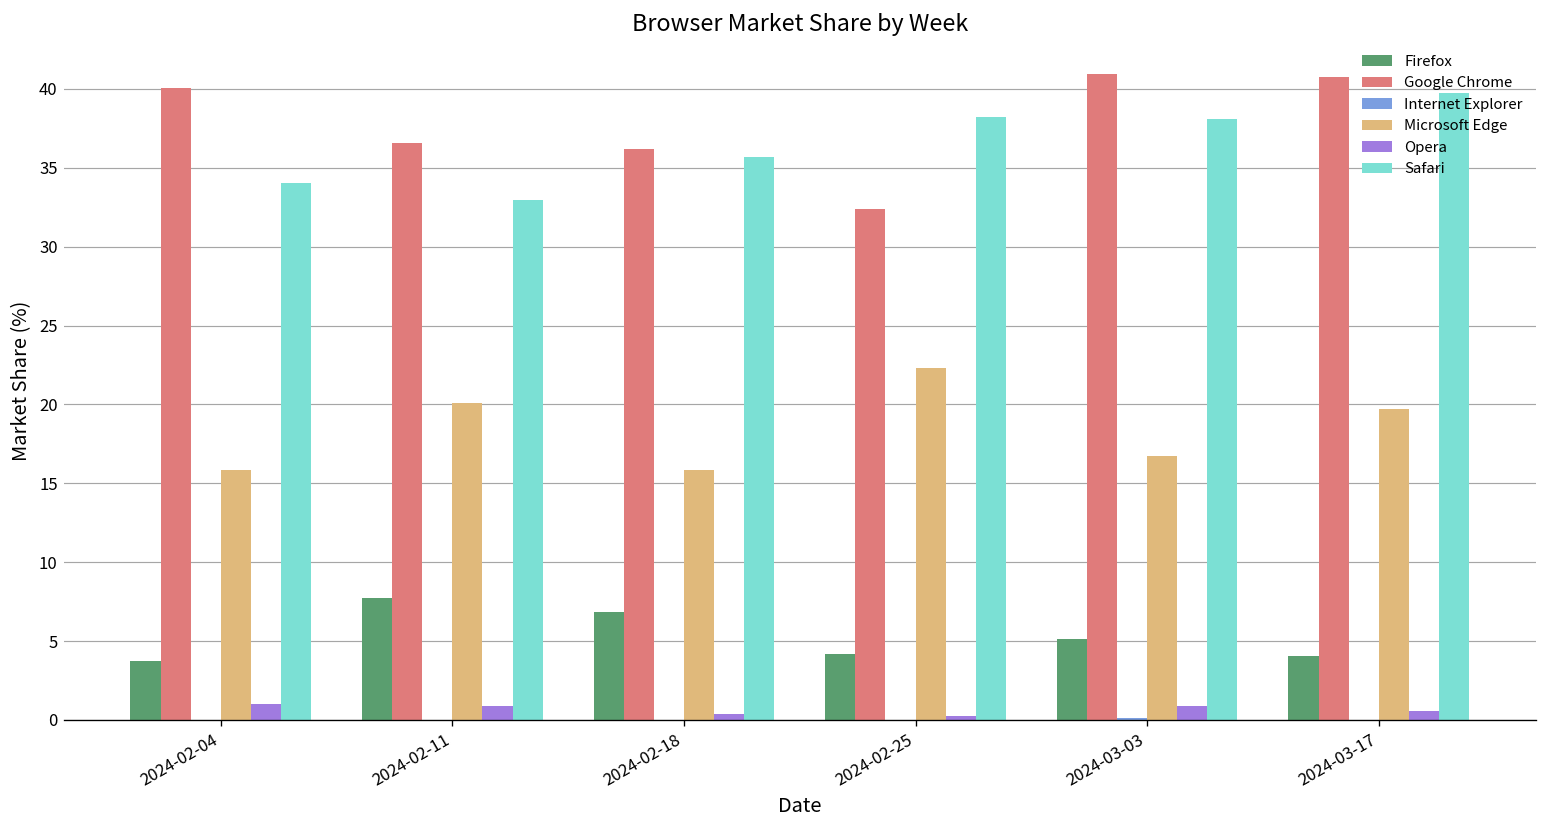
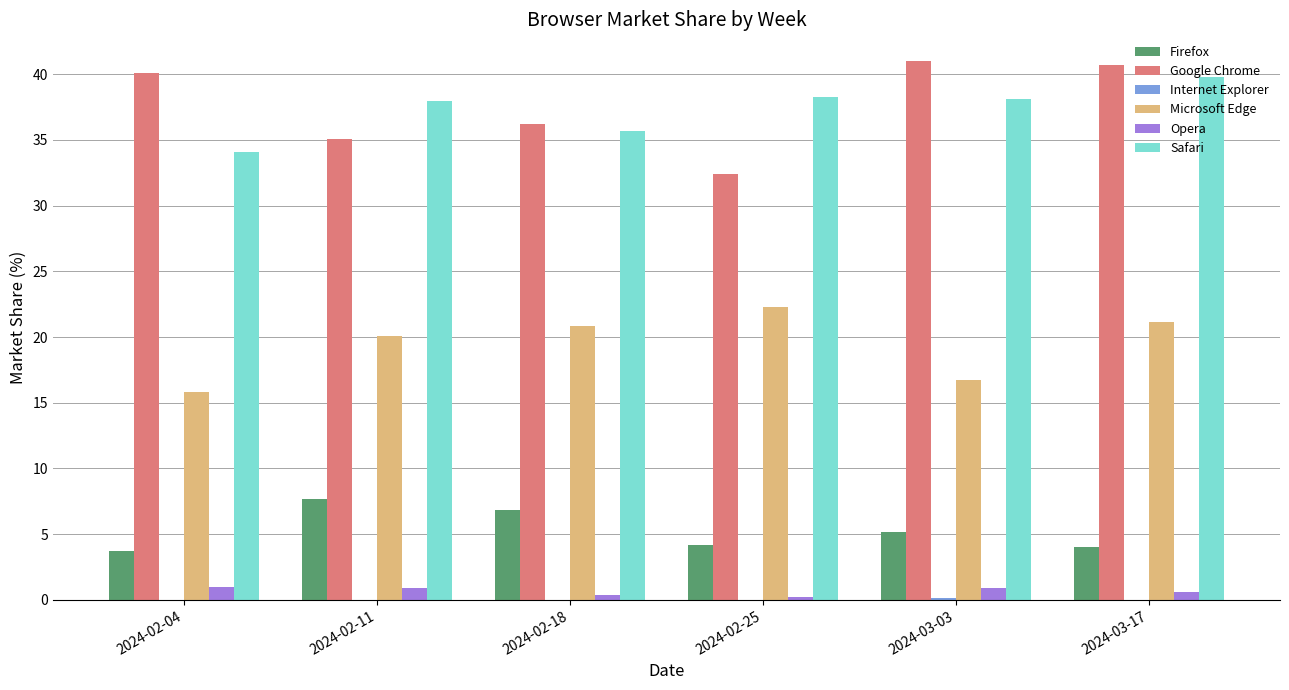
Google Chrome, 2024-02-11: 36.6 -> 35.0
Safari, 2024-02-11: 32.9 -> 37.9
Microsoft Edge, 2024-02-18: 15.9 -> 20.9
Microsoft Edge, 2024-03-17: 19.7 -> 21.1
